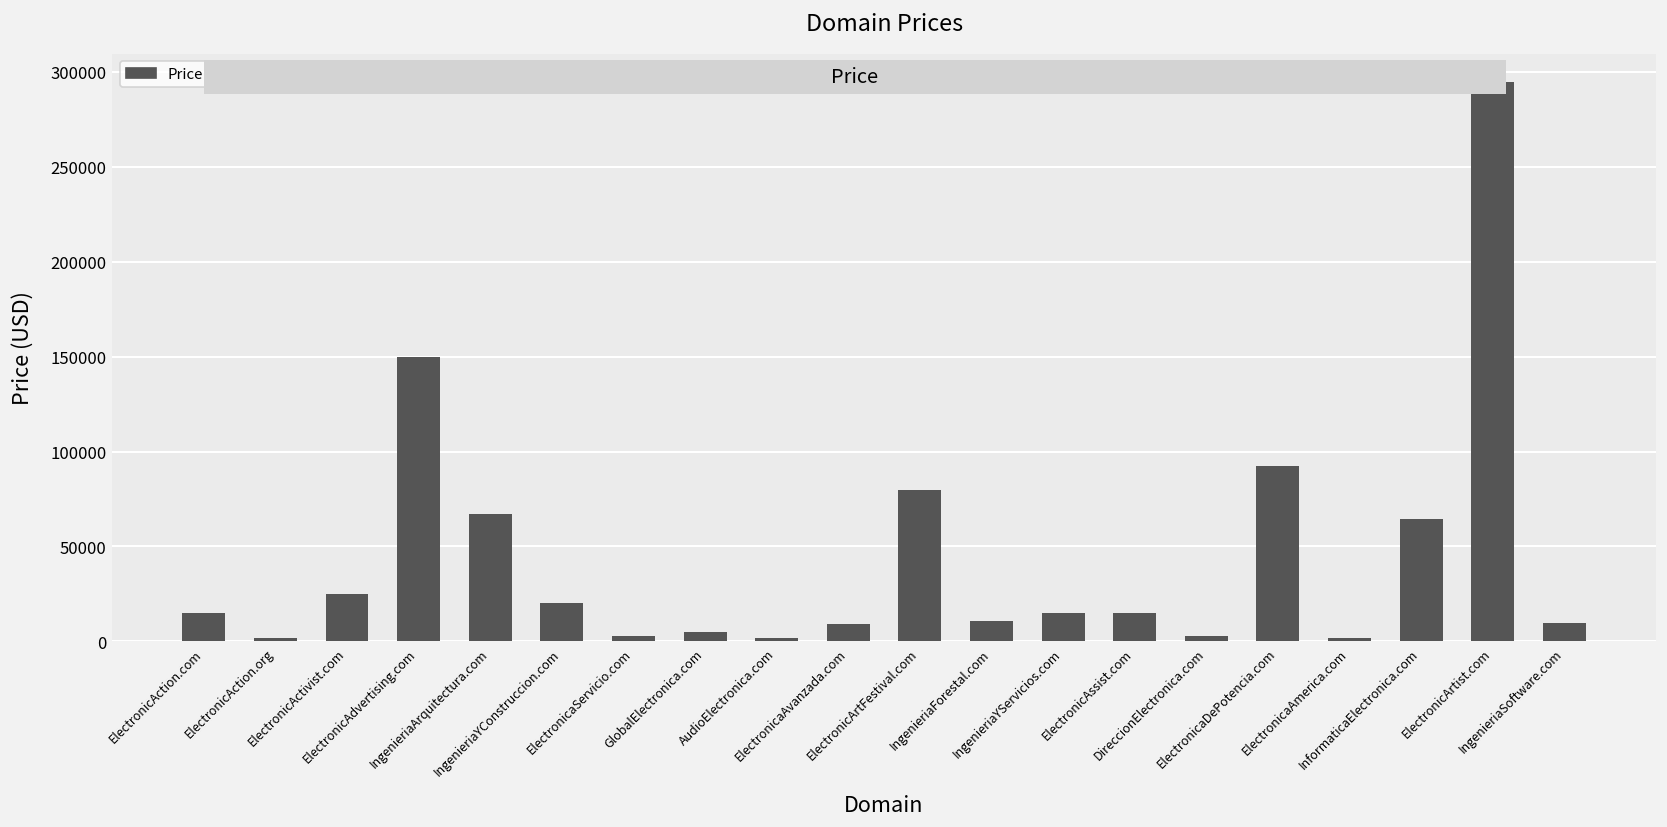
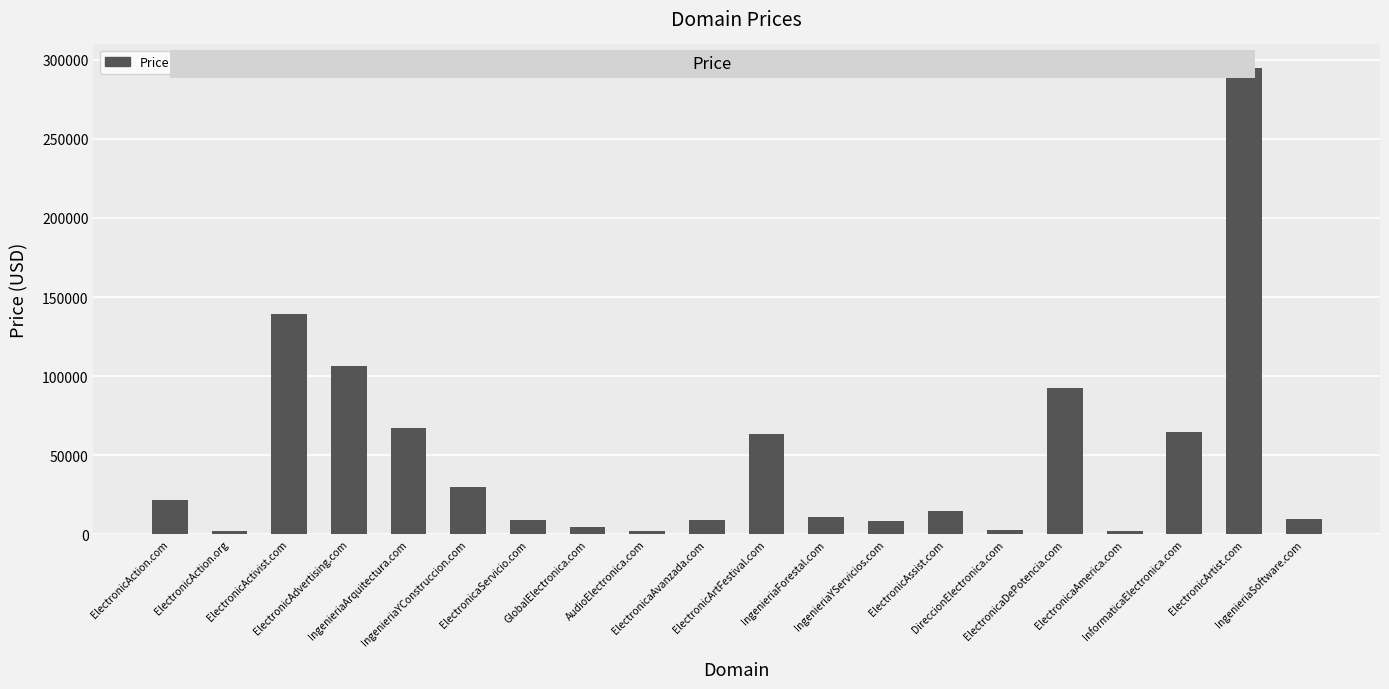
ElectronicAction.com: 15000 -> 21000
ElectronicActivist.com: 25000 -> 139000
ElectronicAdvertising.com: 150000 -> 106000
IngenieriaYConstruccion.com: 20000 -> 30000
ElectronicaServicio.com: 3000 -> 9000
ElectronicArtFestival.com: 80000 -> 63000
IngenieriaYServicios.com: 15000 -> 9000
